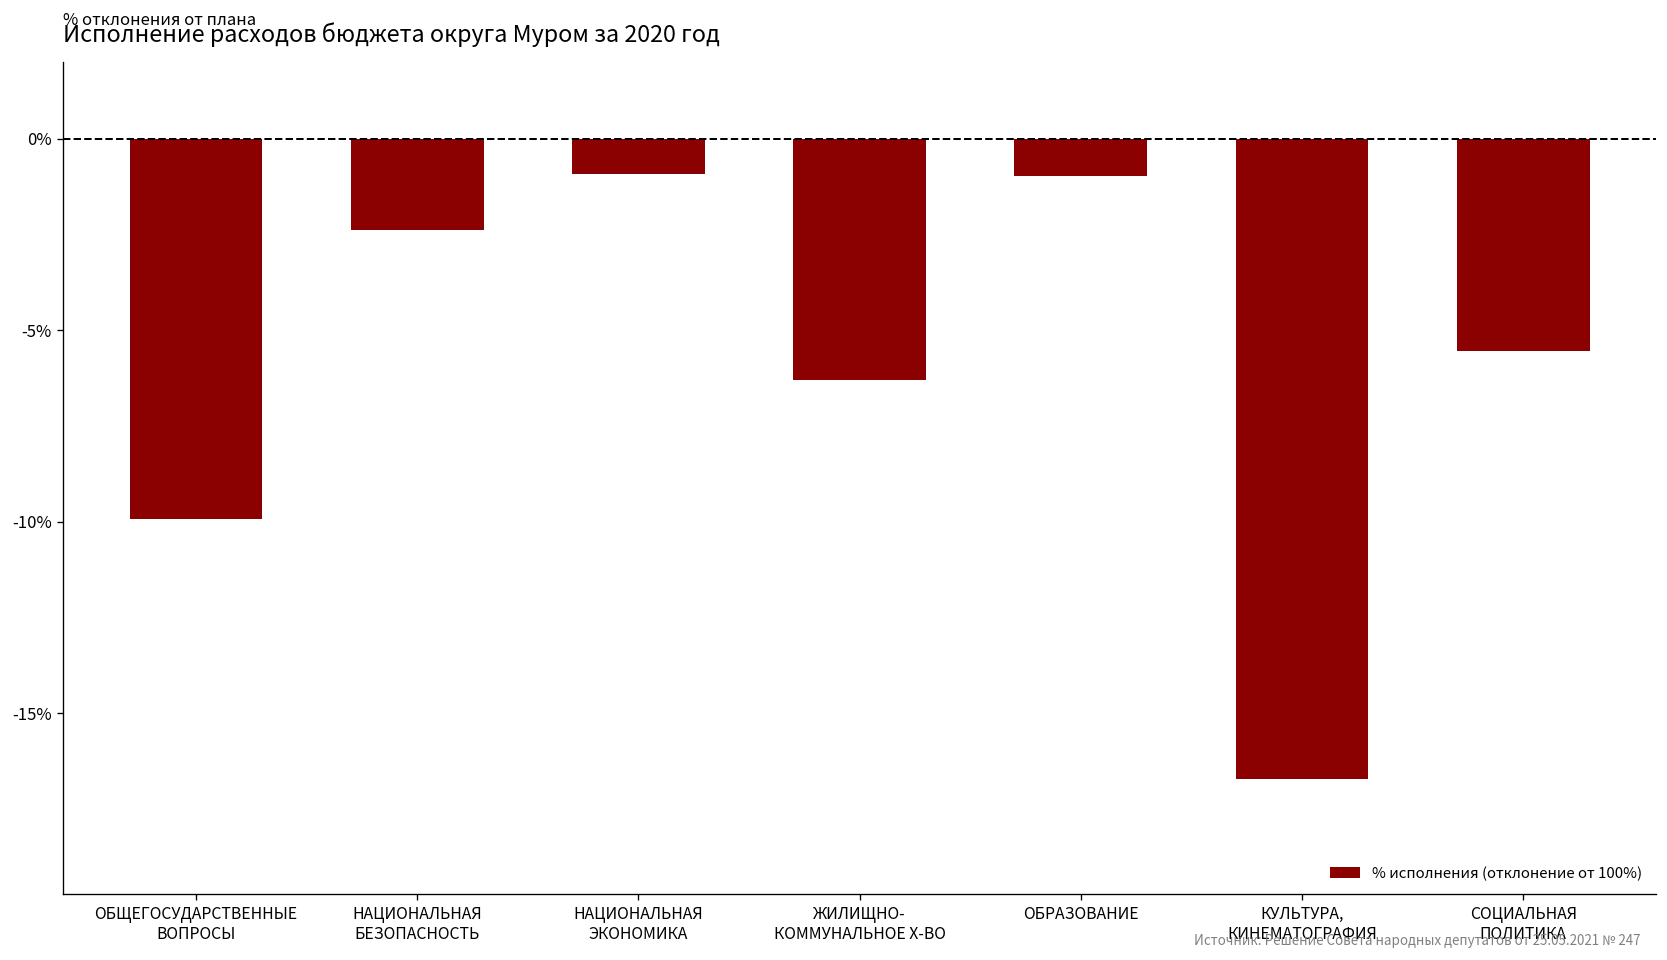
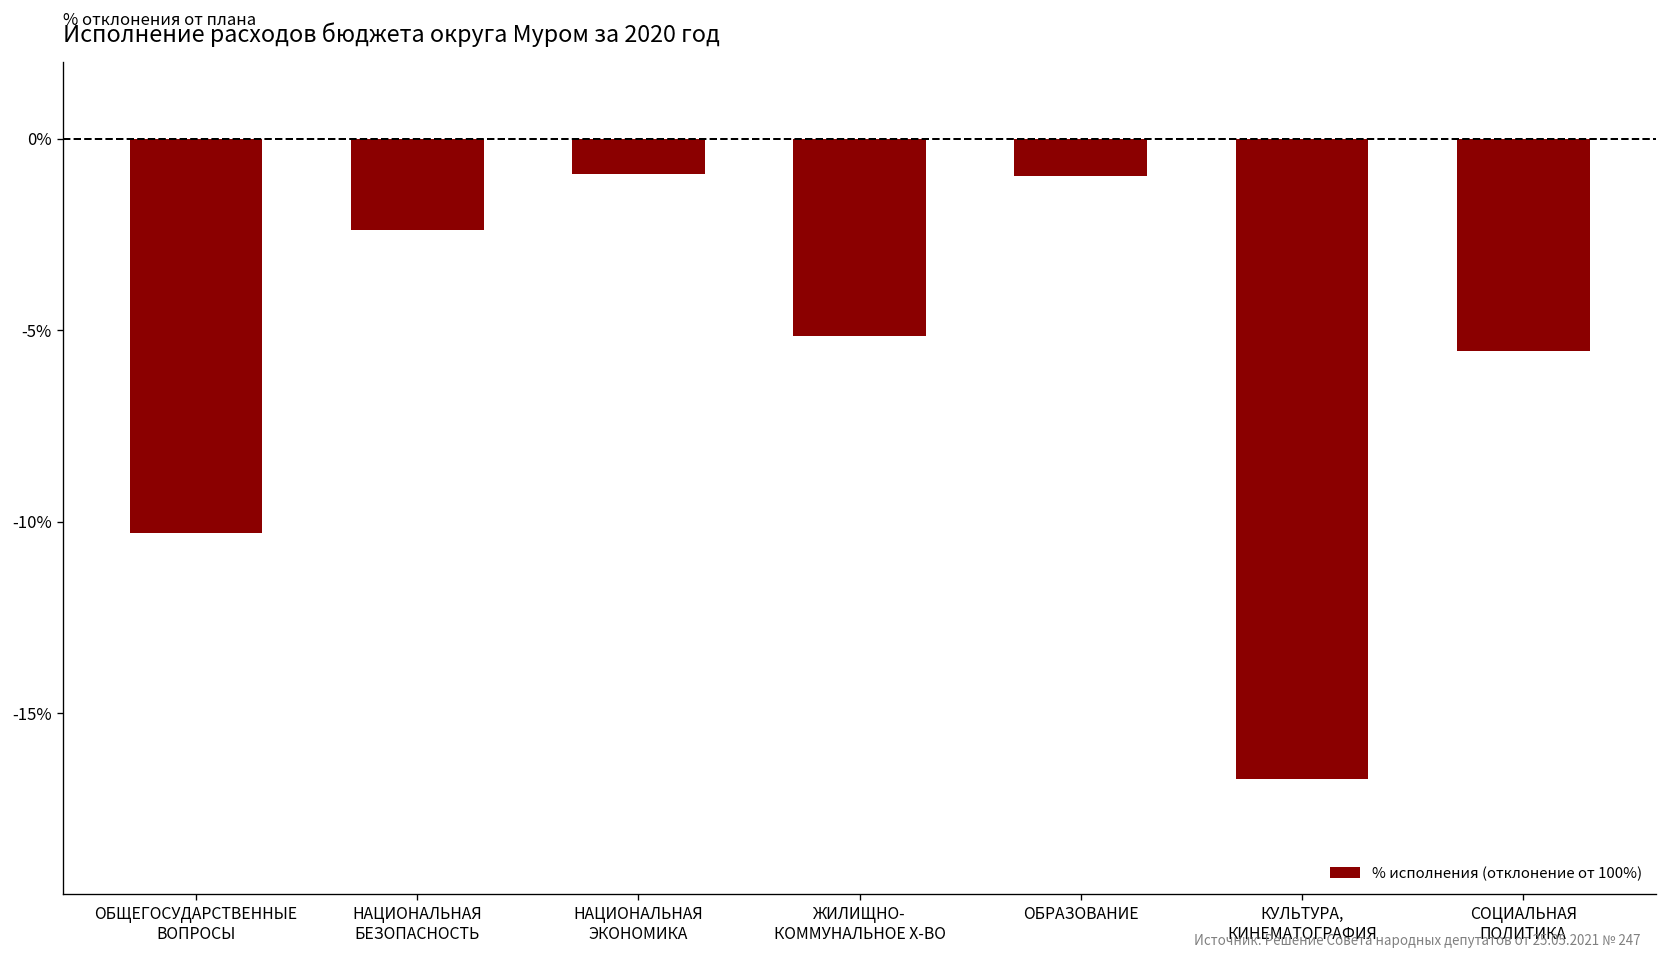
ОБЩЕГОСУДАРСТВЕННЫЕ ВОПРОСЫ: -9.9% -> -10.3%
ЖИЛИЩНО- КОММУНАЛЬНОЕ Х-ВО: -6.3% -> -5.2%
